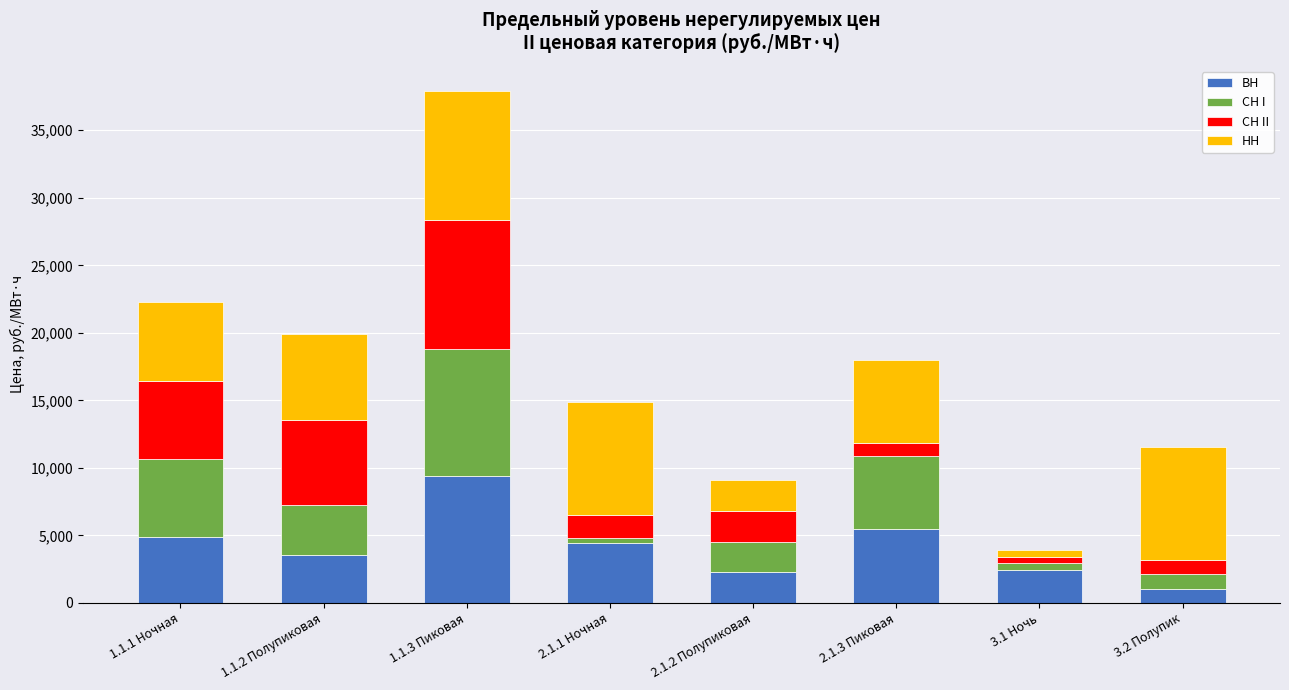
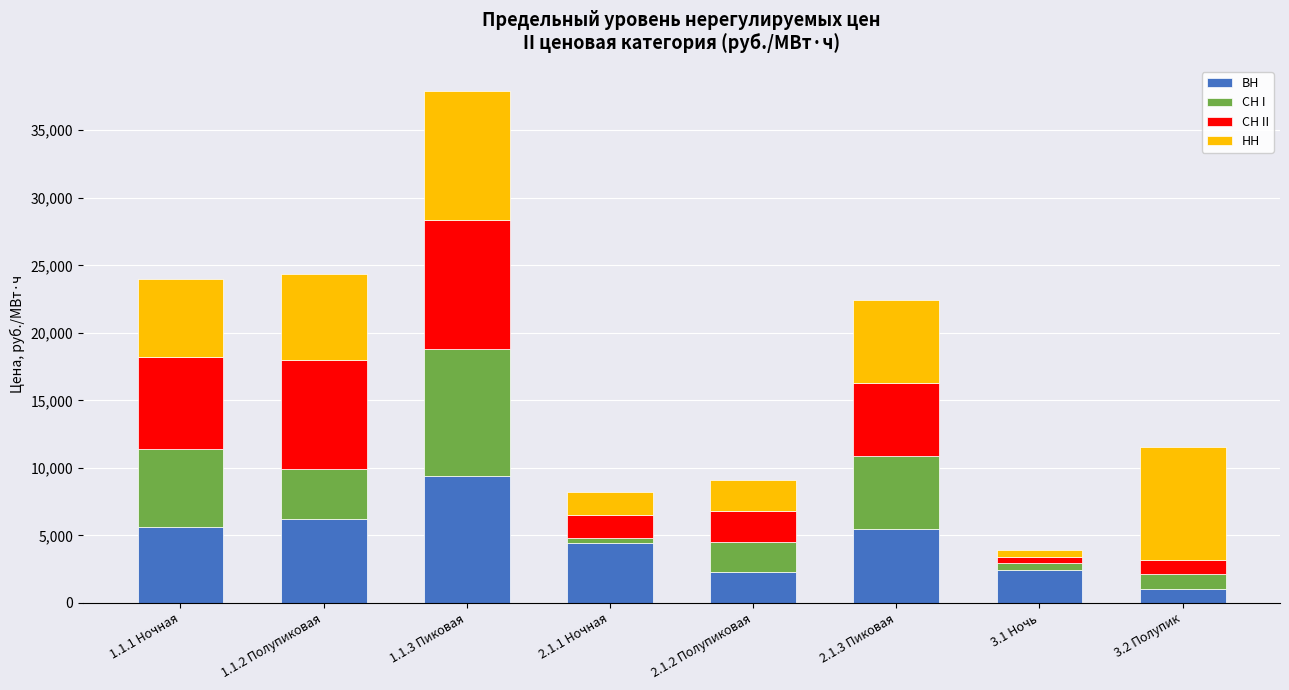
ВН, 1.1.1 Ночная: 4,900 -> 5,700
СН II, 1.1.1 Ночная: 5,800 -> 6,800
ВН, 1.1.2 Полупиковая: 3,500 -> 6,200
СН II, 1.1.2 Полупиковая: 6,300 -> 8,100
НН, 2.1.1 Ночная: 8,400 -> 1,700
СН II, 2.1.3 Пиковая: 1,000 -> 5,400
